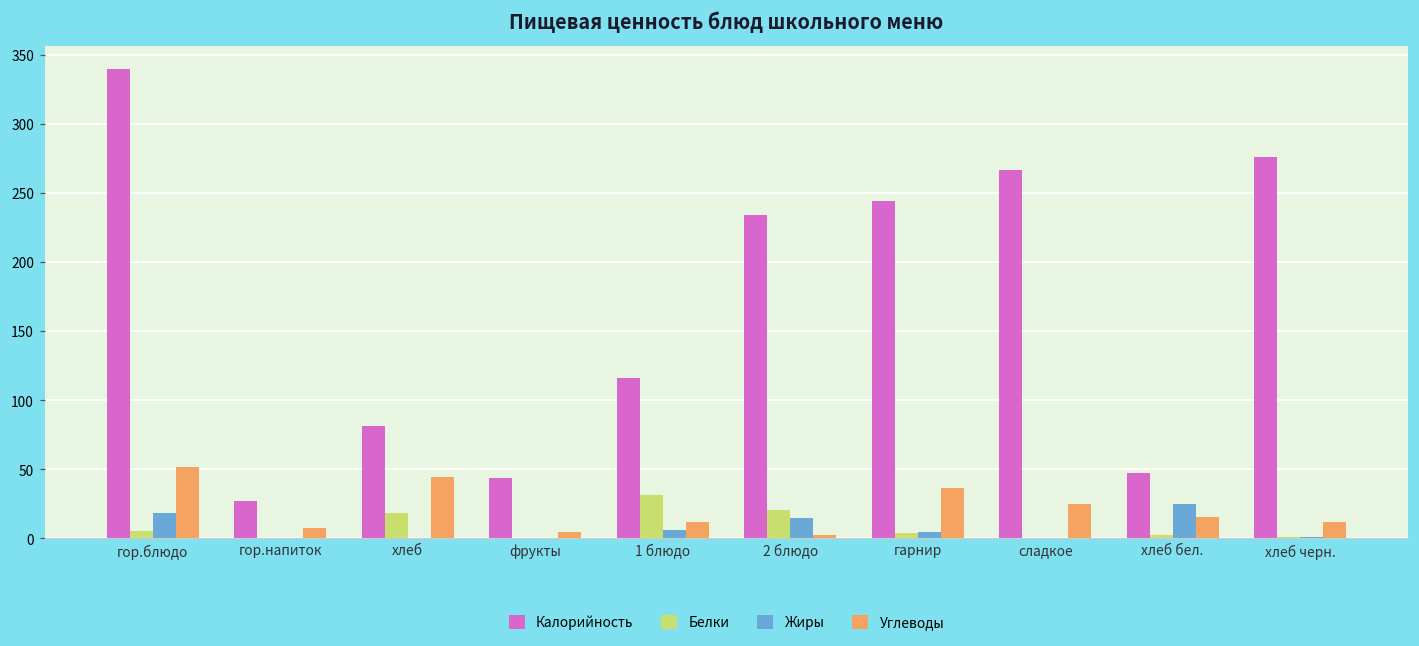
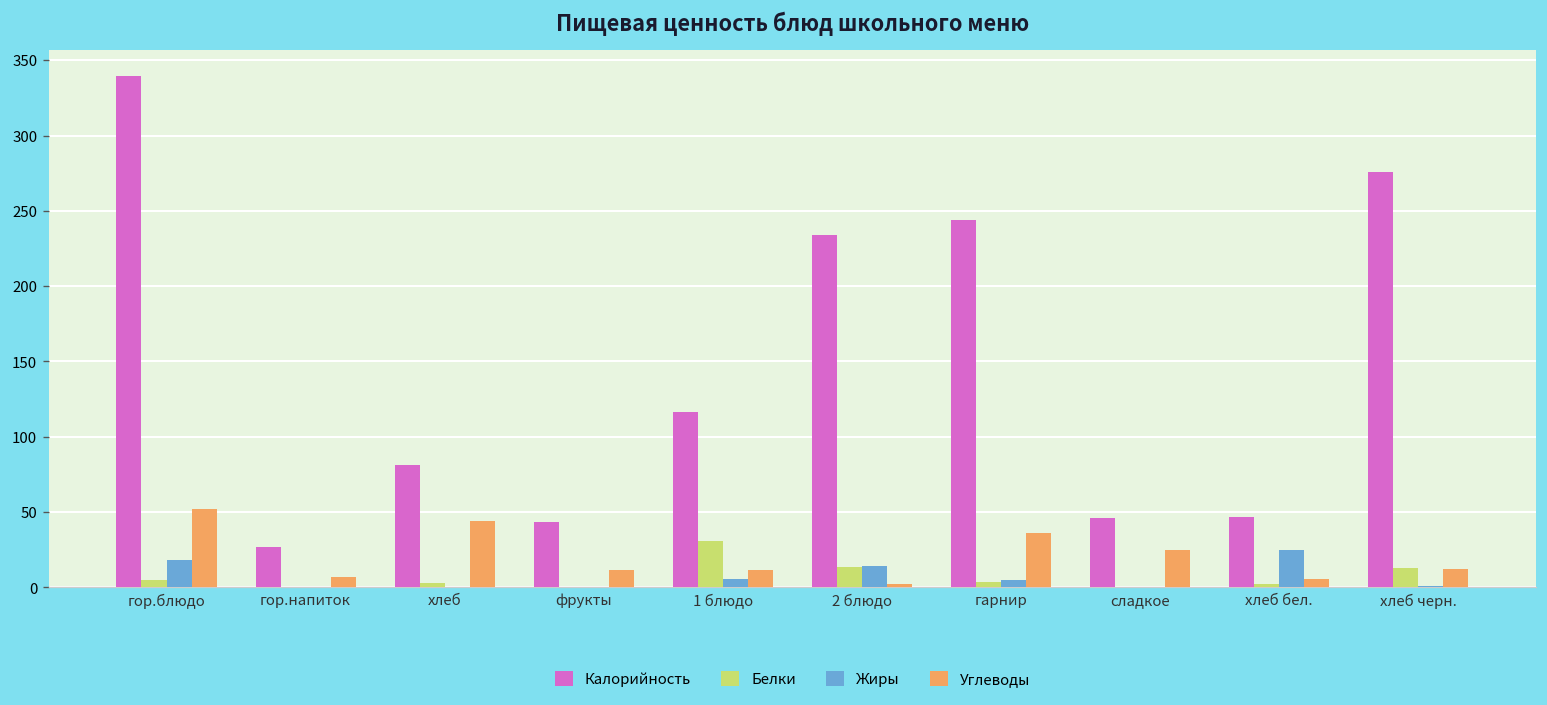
Белки, хлеб: 18 -> 3
Углеводы, фрукты: 5 -> 12
Белки, 2 блюдо: 21 -> 14
Калорийность, сладкое: 267 -> 46
Углеводы, хлеб бел.: 15 -> 6
Белки, хлеб черн.: 1 -> 13
